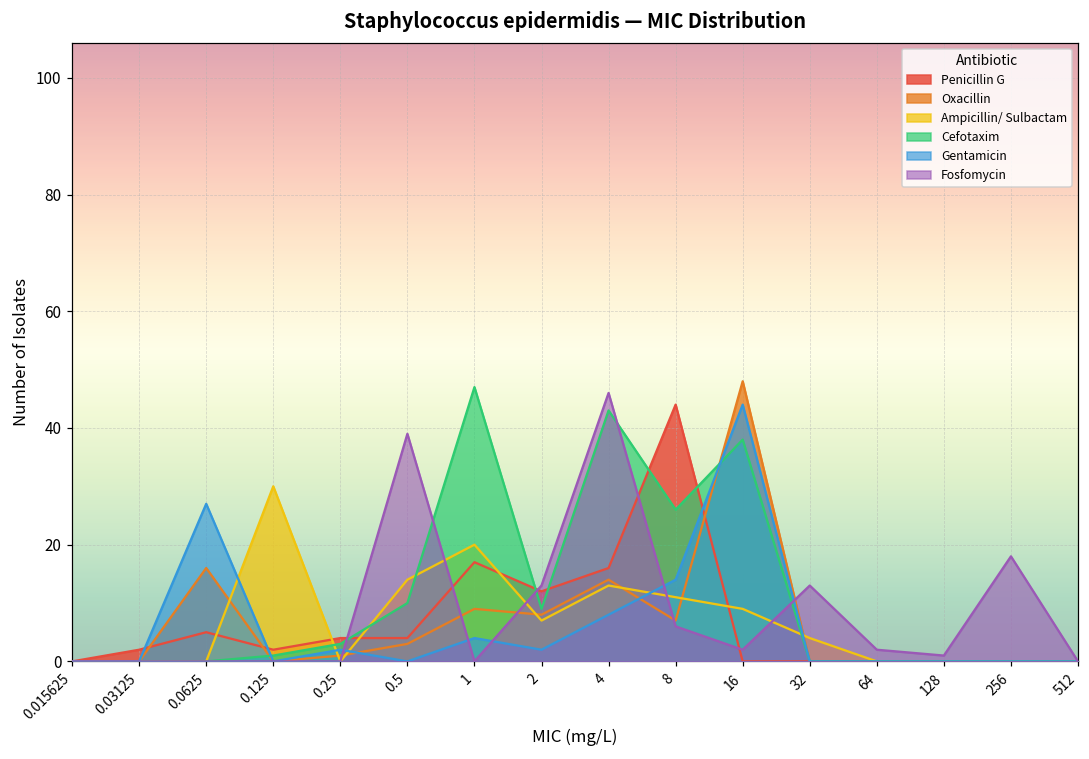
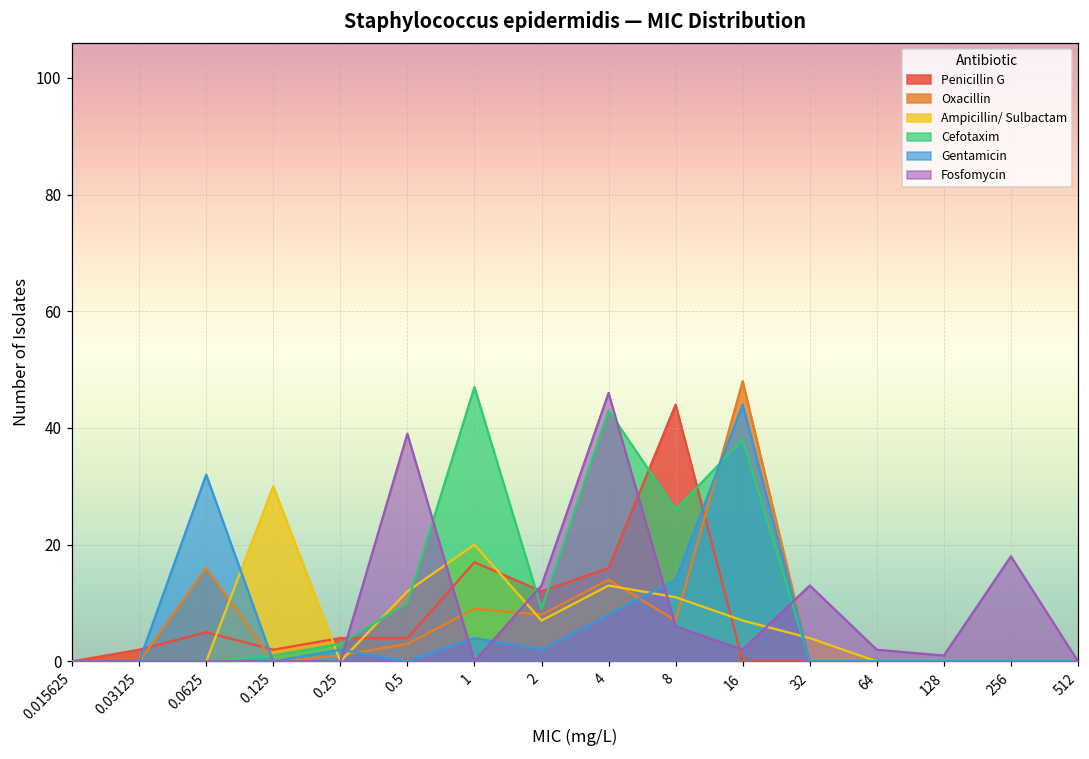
Gentamicin, 0.0625: 27 -> 32
Ampicillin/ Sulbactam, 0.5: 14 -> 12
Ampicillin/ Sulbactam, 16: 9 -> 7
